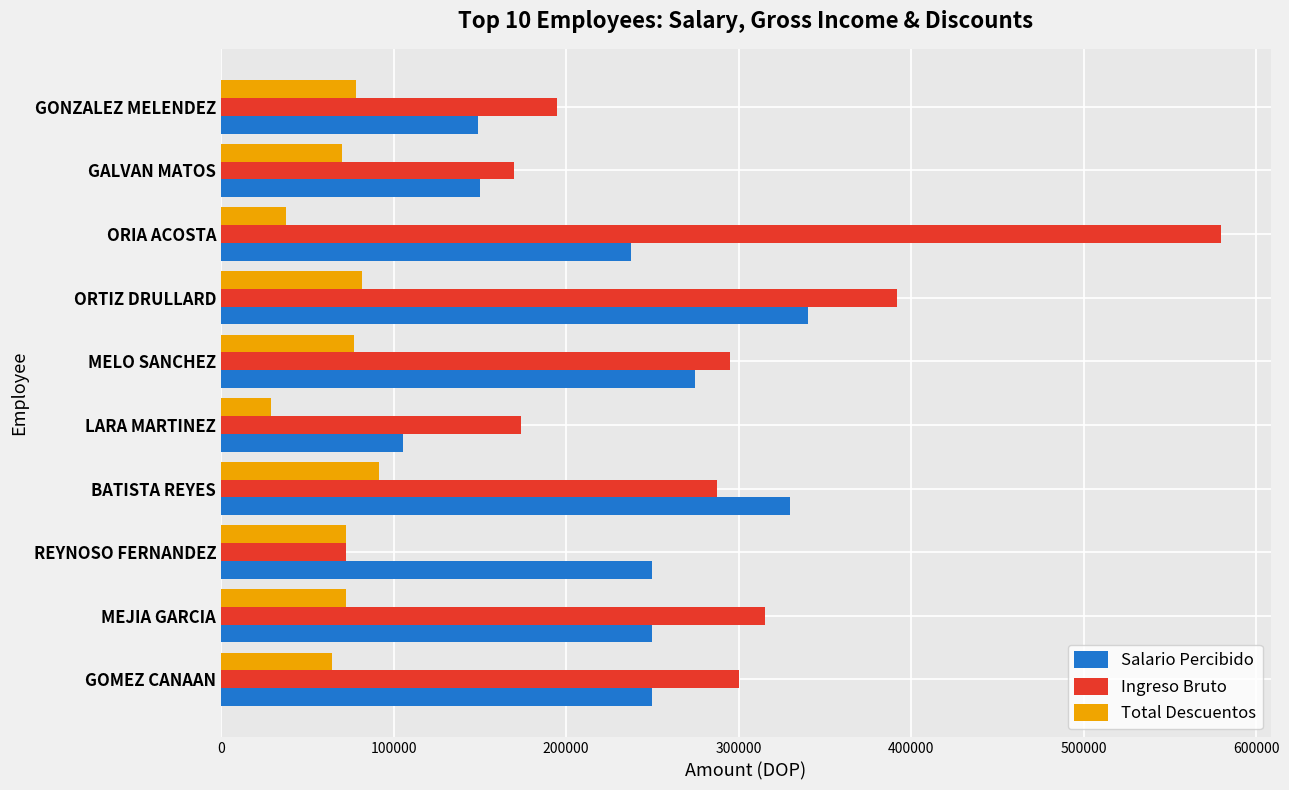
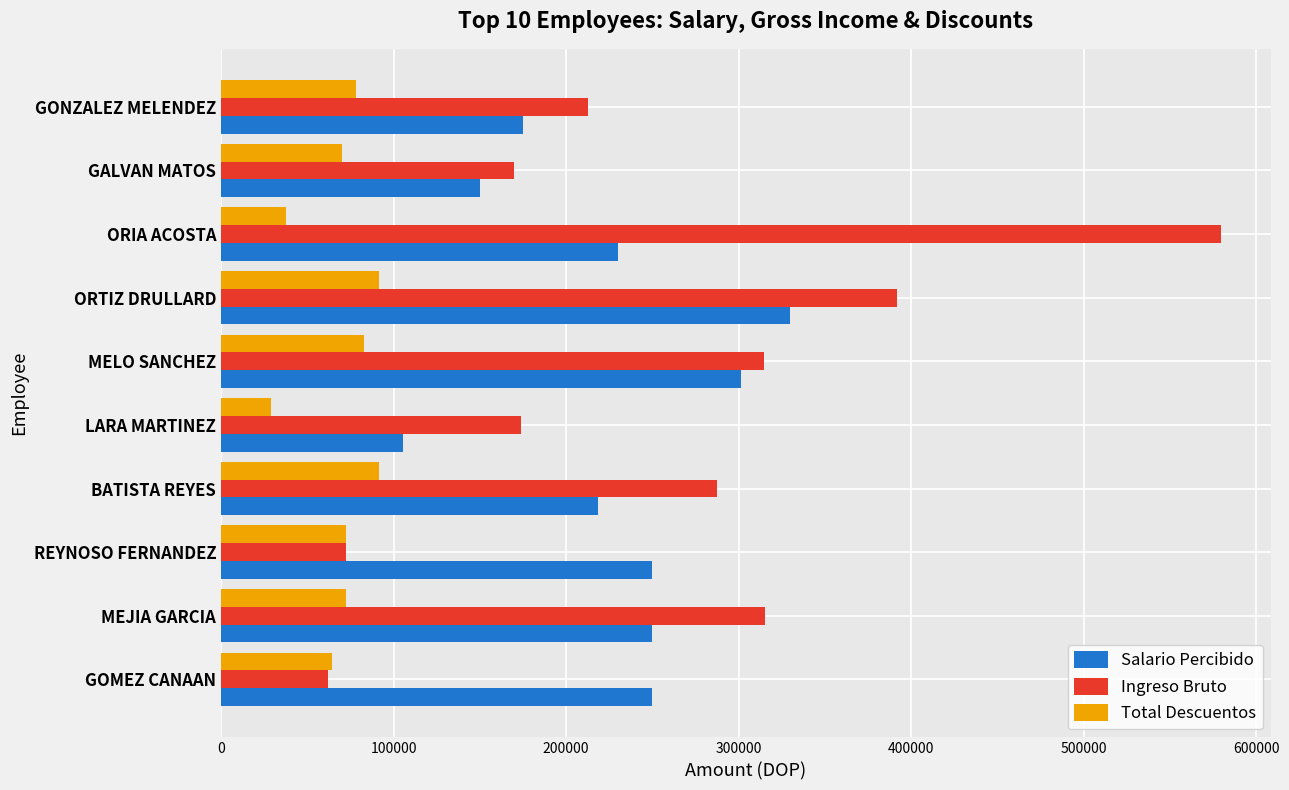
Ingreso Bruto, GONZALEZ MELENDEZ: 195000 -> 213000
Salario Percibido, GONZALEZ MELENDEZ: 149000 -> 175000
Salario Percibido, ORIA ACOSTA: 238000 -> 230000
Total Descuentos, ORTIZ DRULLARD: 82000 -> 92000
Salario Percibido, ORTIZ DRULLARD: 340000 -> 330000
Total Descuentos, MELO SANCHEZ: 77000 -> 83000
Ingreso Bruto, MELO SANCHEZ: 295000 -> 315000
Salario Percibido, MELO SANCHEZ: 275000 -> 301000
Salario Percibido, BATISTA REYES: 330000 -> 219000
Ingreso Bruto, GOMEZ CANAAN: 300000 -> 62000
